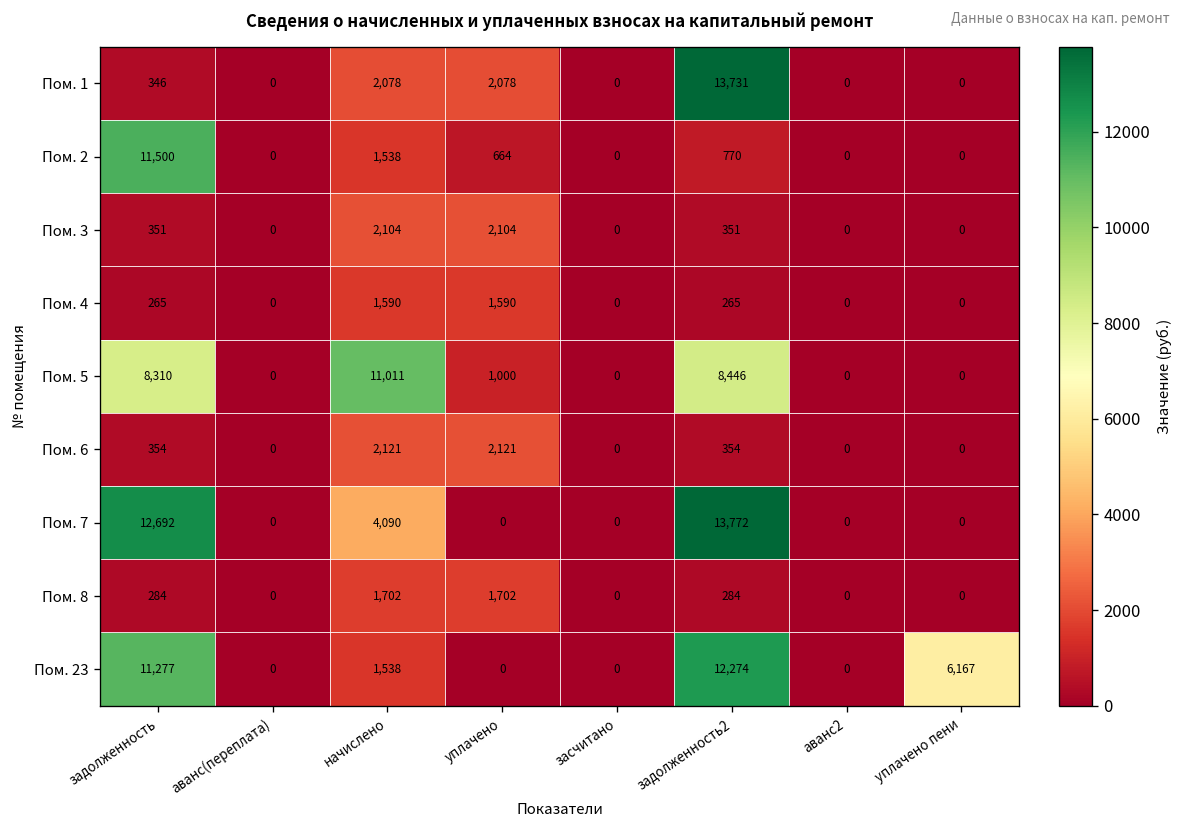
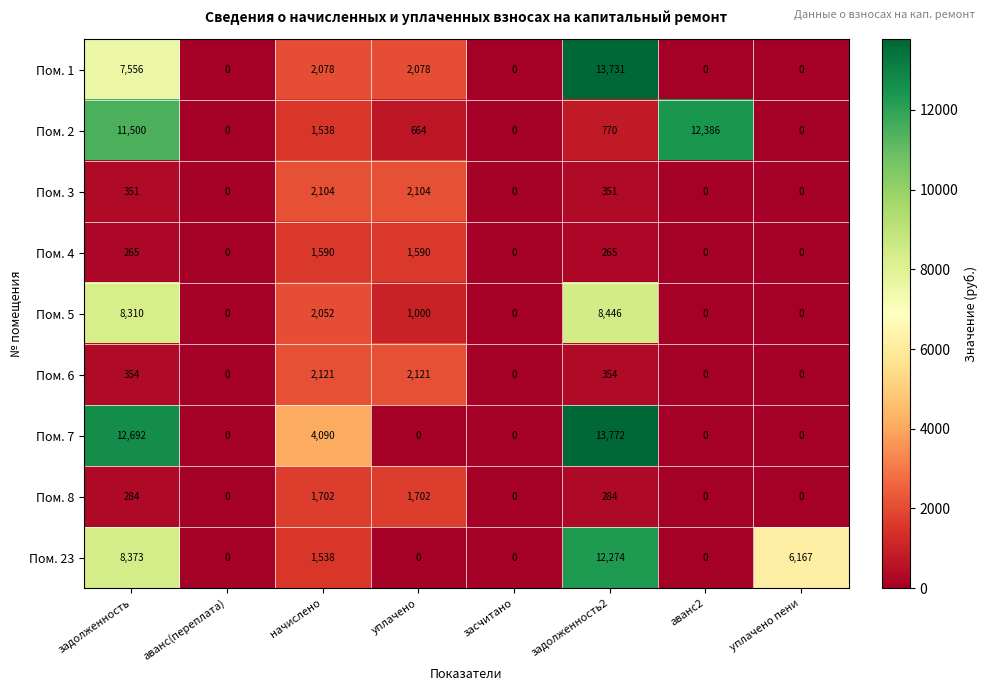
Пом. 1, задолженность: 346 -> 7,556
Пом. 2, аванс2: 0 -> 12,386
Пом. 5, начислено: 11,011 -> 2,052
Пом. 23, задолженность: 11,277 -> 8,373
